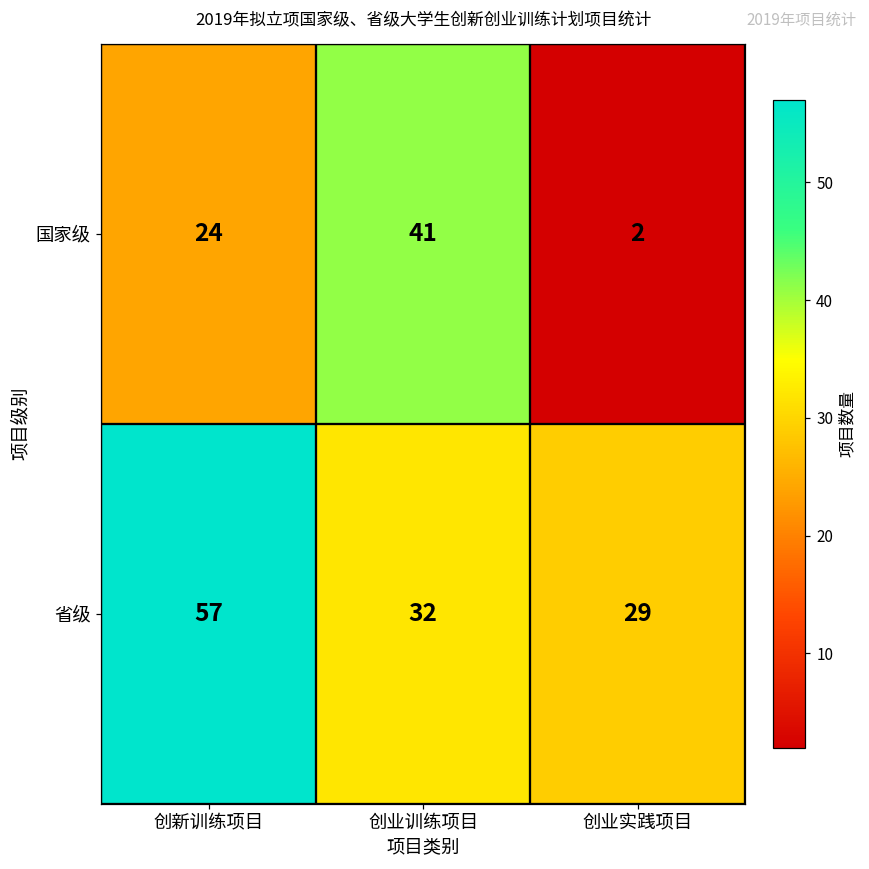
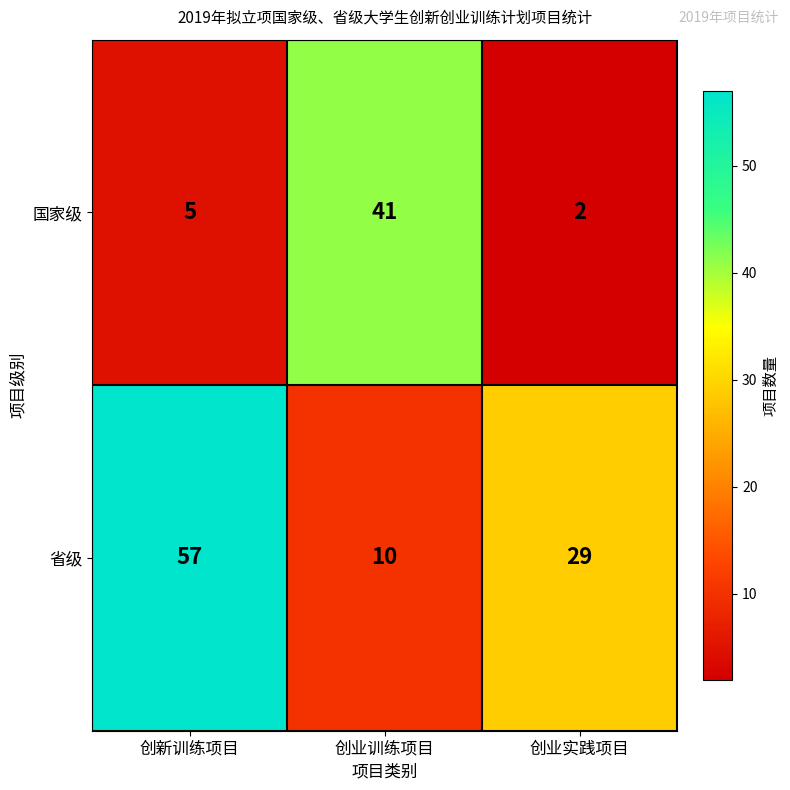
国家级, 创新训练项目: 24 -> 5
省级, 创业训练项目: 32 -> 10
